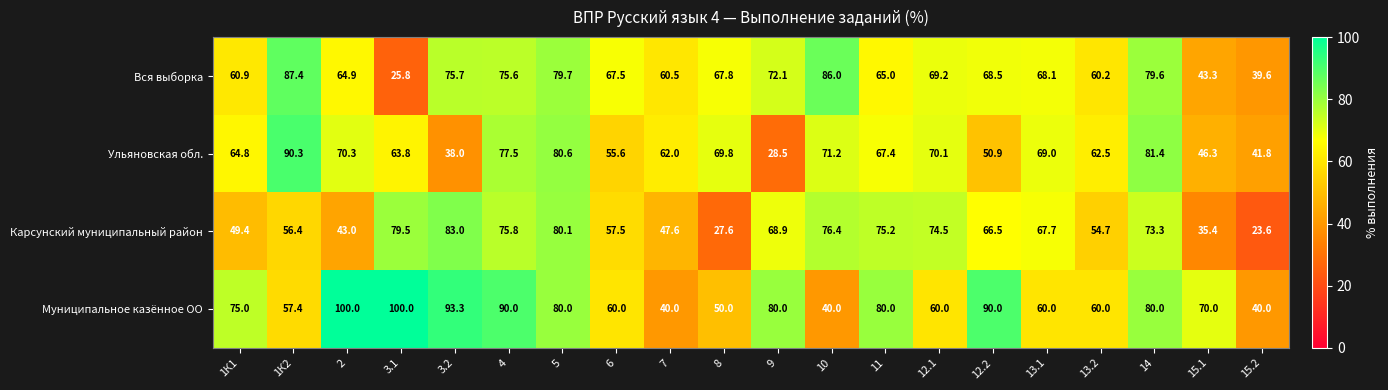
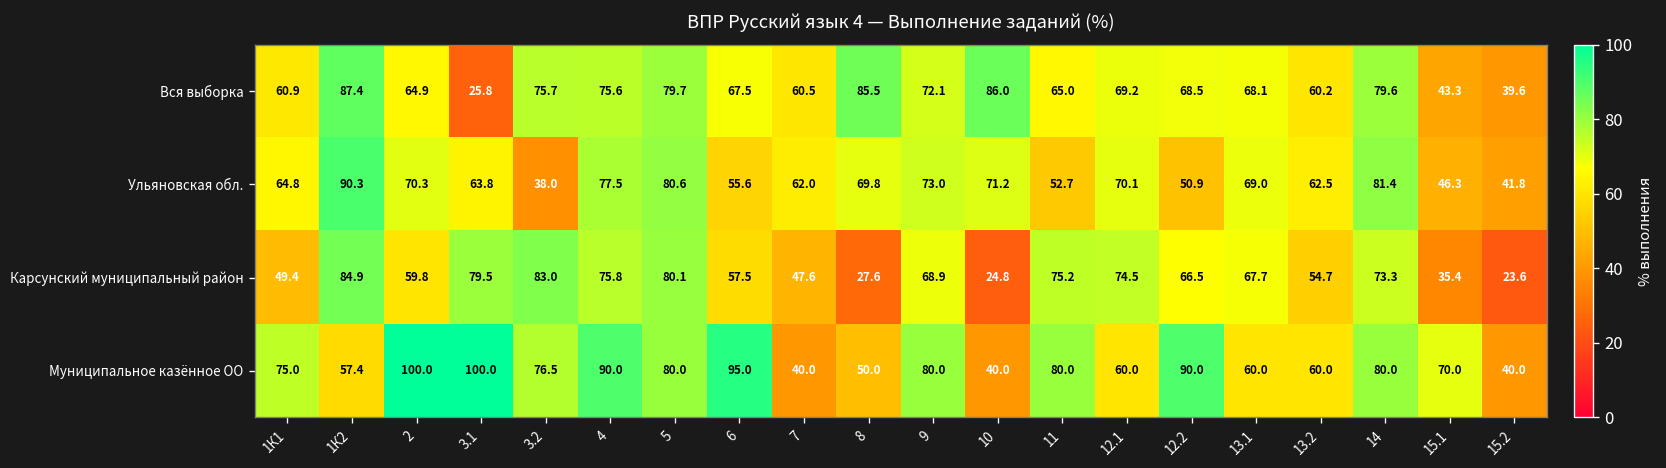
Вся выборка, 8: 67.8 -> 85.5
Ульяновская обл., 9: 28.5 -> 73.0
Ульяновская обл., 11: 67.4 -> 52.7
Карсунский муниципальный район, 1К2: 56.4 -> 84.9
Карсунский муниципальный район, 2: 43.0 -> 59.8
Карсунский муниципальный район, 10: 76.4 -> 24.8
Муниципальное казённое ОО, 3.2: 93.3 -> 76.5
Муниципальное казённое ОО, 6: 60.0 -> 95.0
